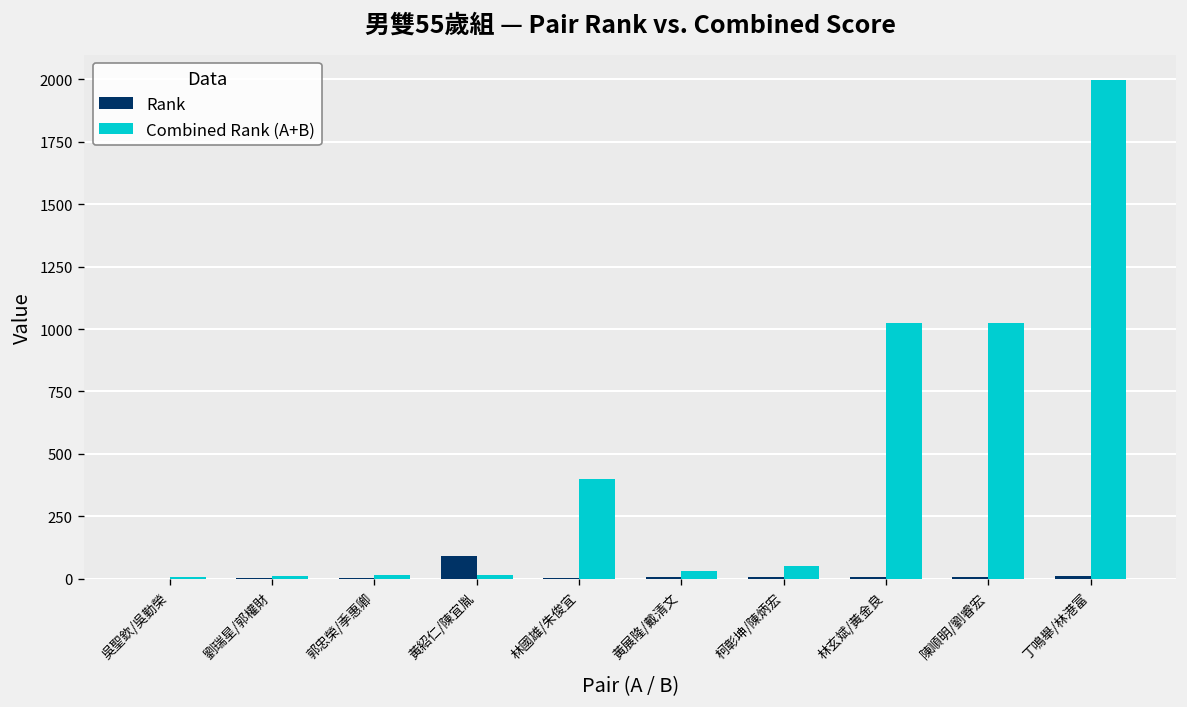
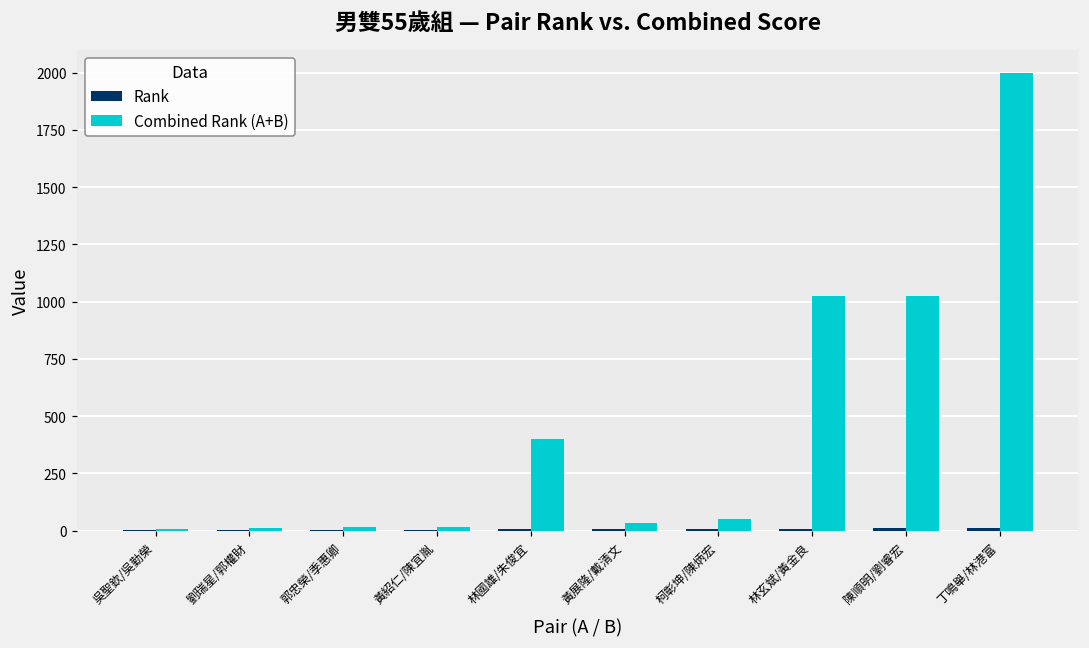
Rank, 黃紹仁/陳宜胤: 90 -> 0
